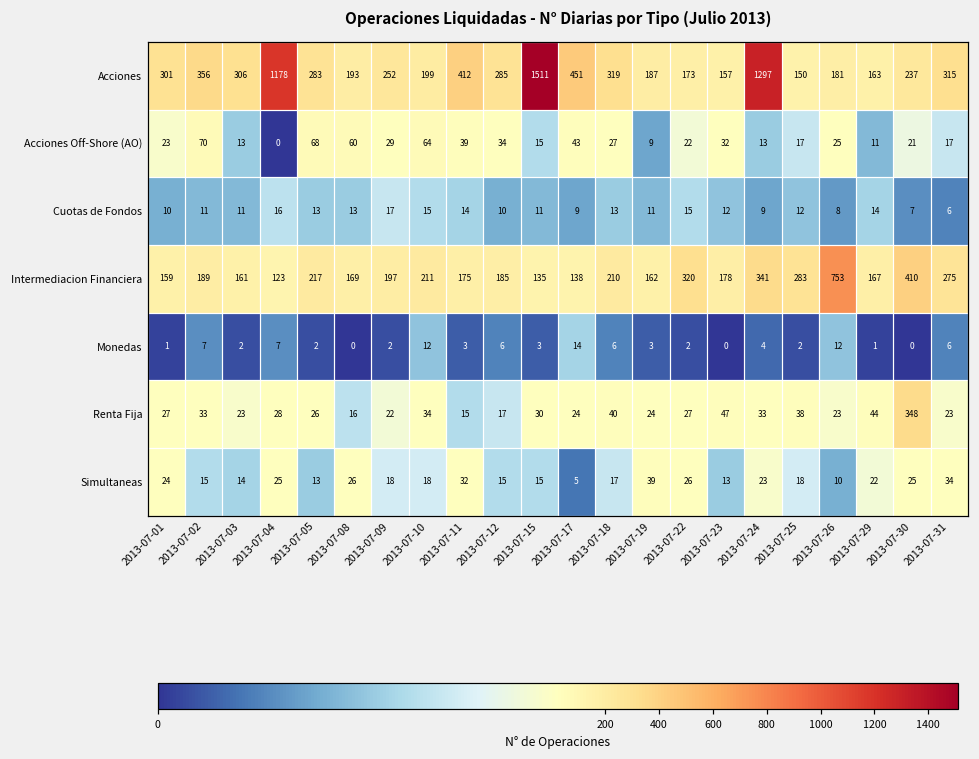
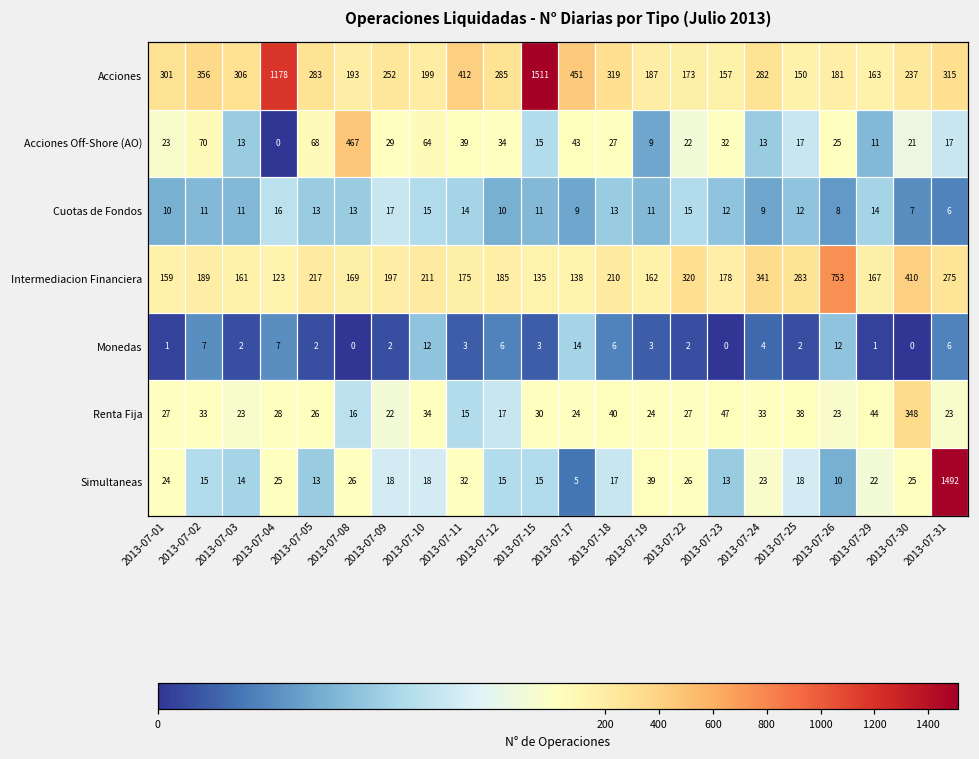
Acciones, 2013-07-24: 1297 -> 282
Acciones Off-Shore (AO), 2013-07-08: 60 -> 467
Simultaneas, 2013-07-31: 34 -> 1492
